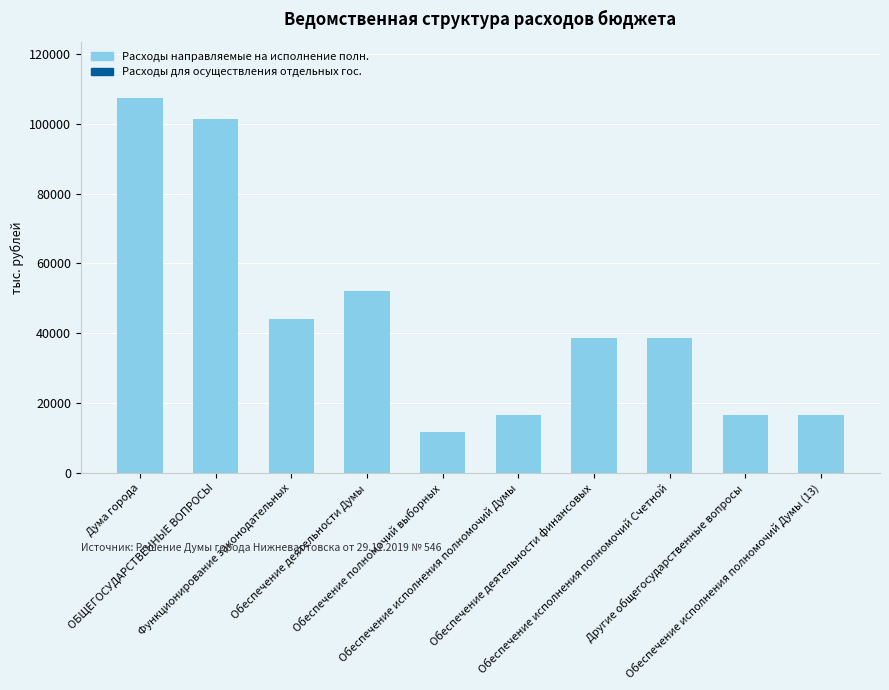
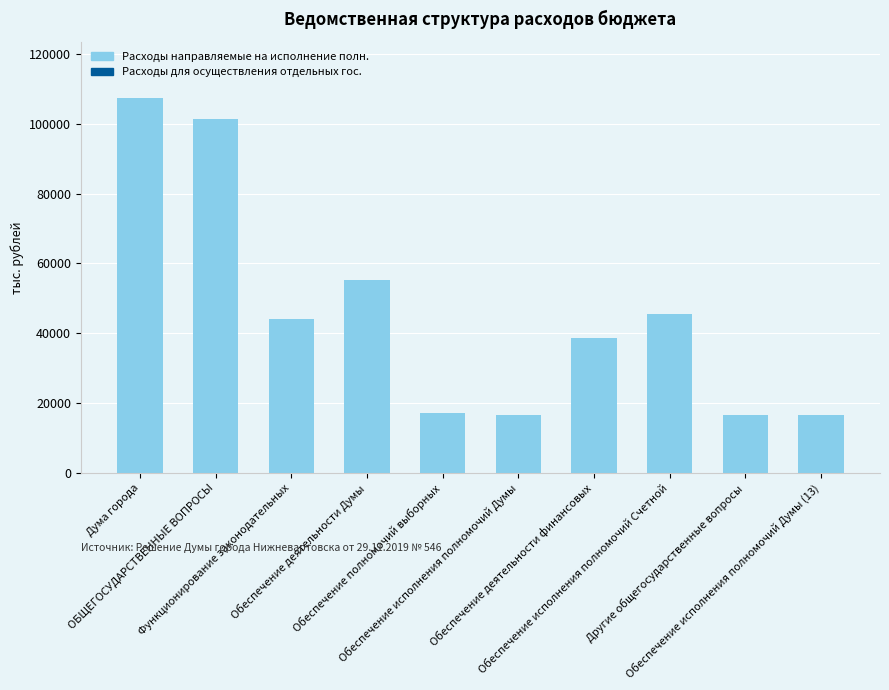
Расходы направляемые на исполнение полн., Обеспечение деятельности Думы: 52000 -> 55000
Расходы направляемые на исполнение полн., Обеспечение полномочий выборных: 12000 -> 17000
Расходы направляемые на исполнение полн., Обеспечение исполнения полномочий Счетной: 39000 -> 46000
